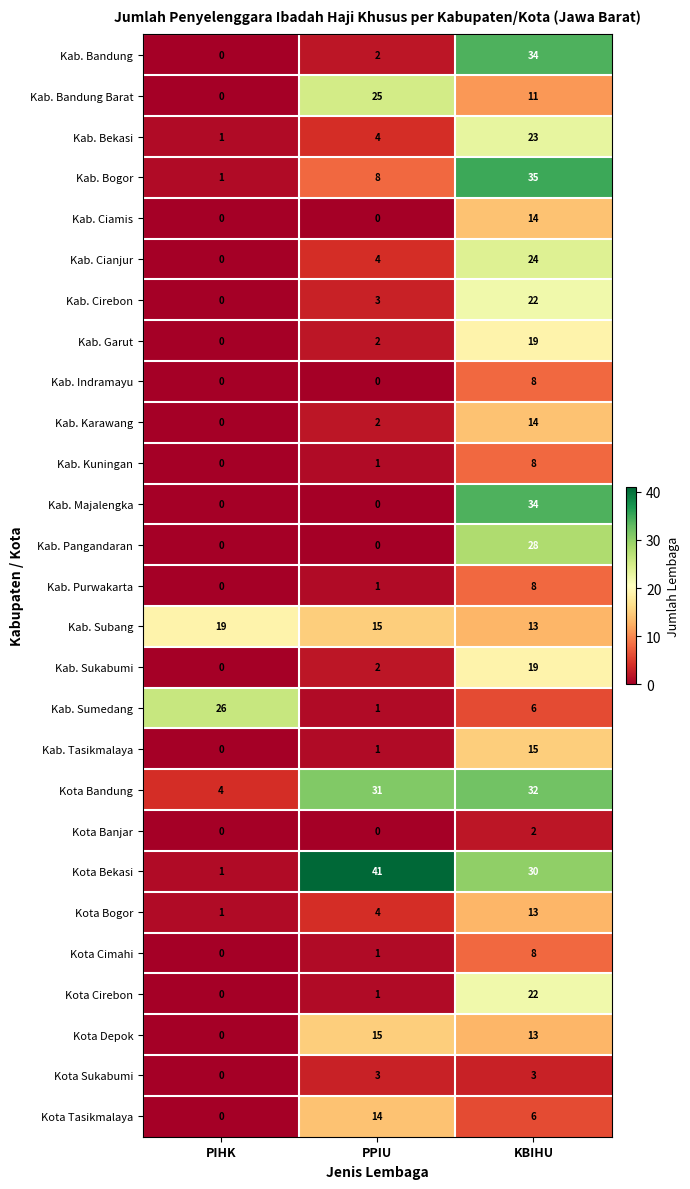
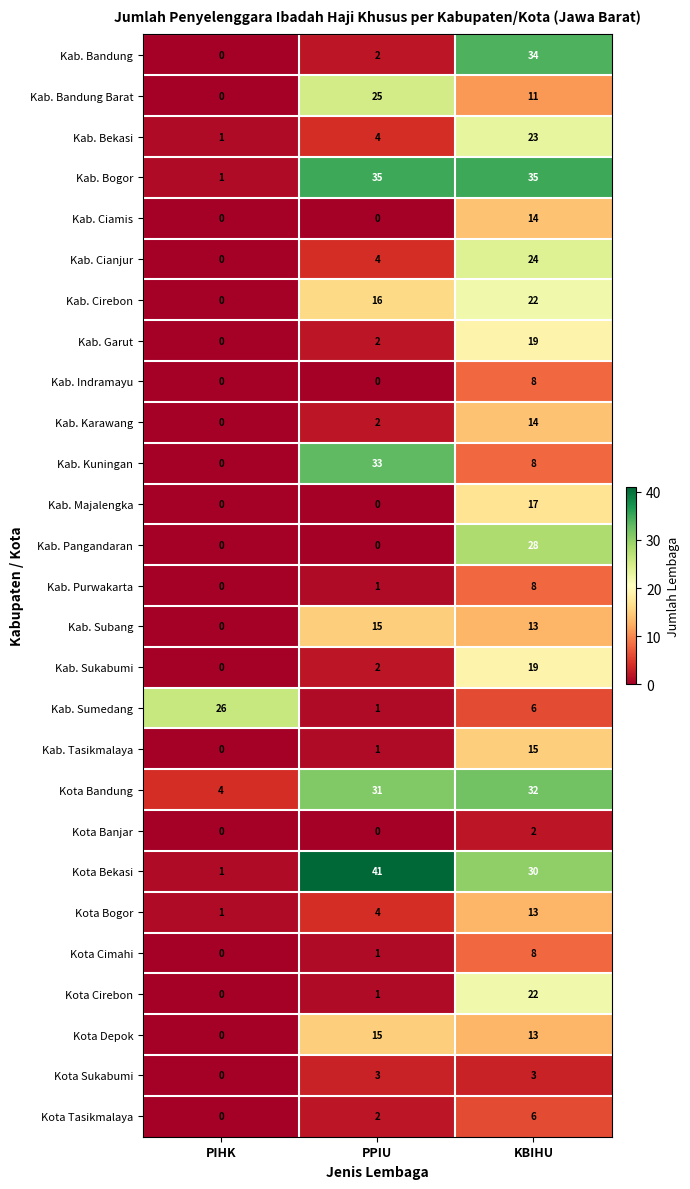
Kab. Bogor, PPIU: 8 -> 35
Kab. Cirebon, PPIU: 3 -> 16
Kab. Kuningan, PPIU: 1 -> 33
Kab. Majalengka, KBIHU: 34 -> 17
Kab. Subang, PIHK: 19 -> 0
Kota Tasikmalaya, PPIU: 14 -> 2
